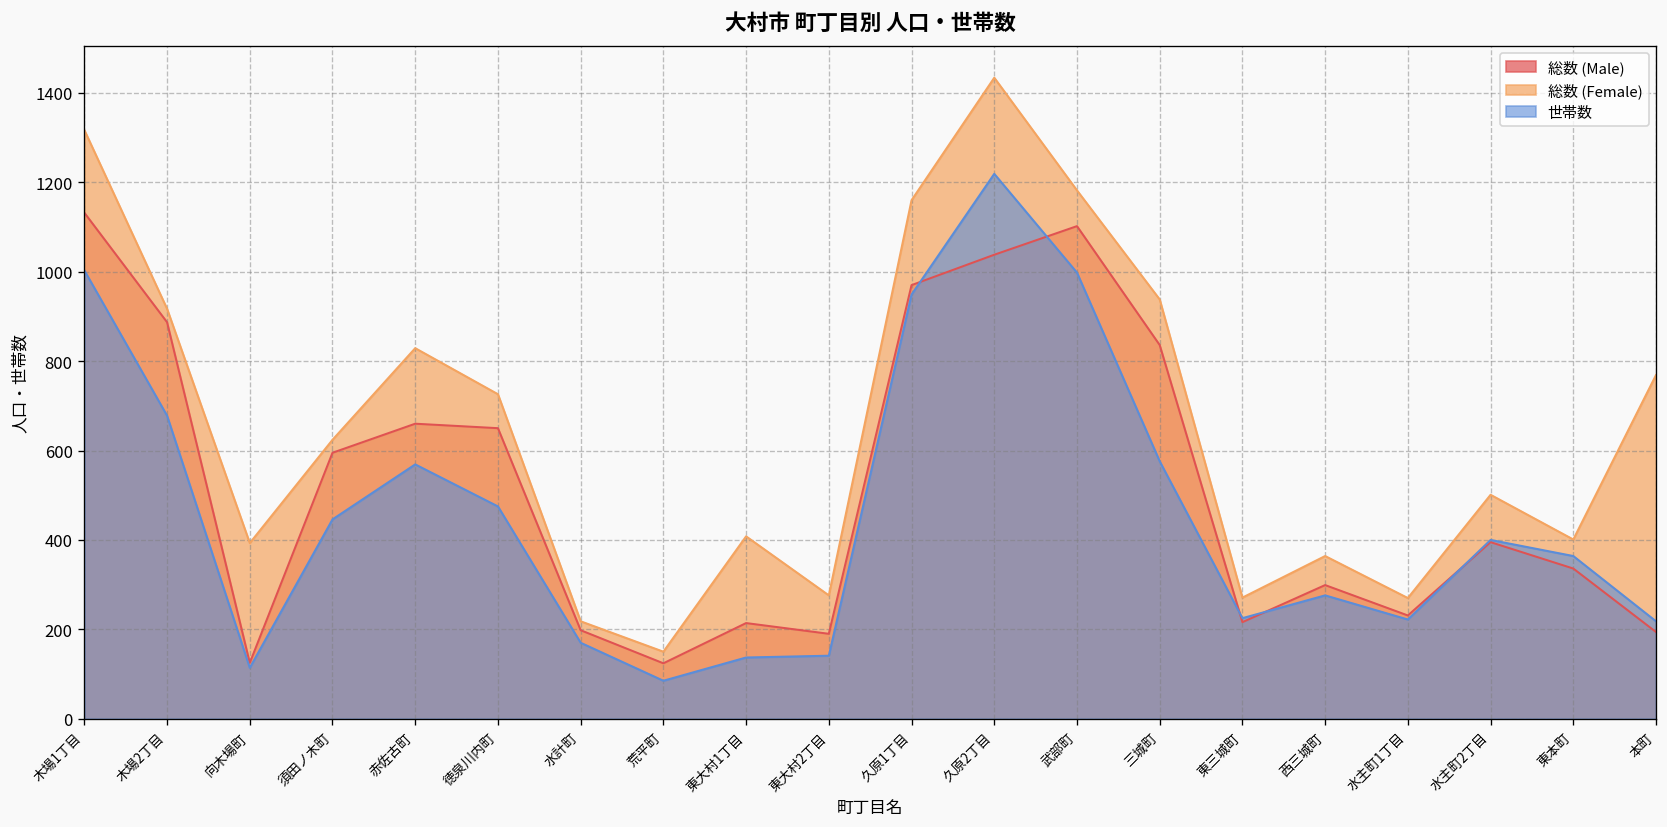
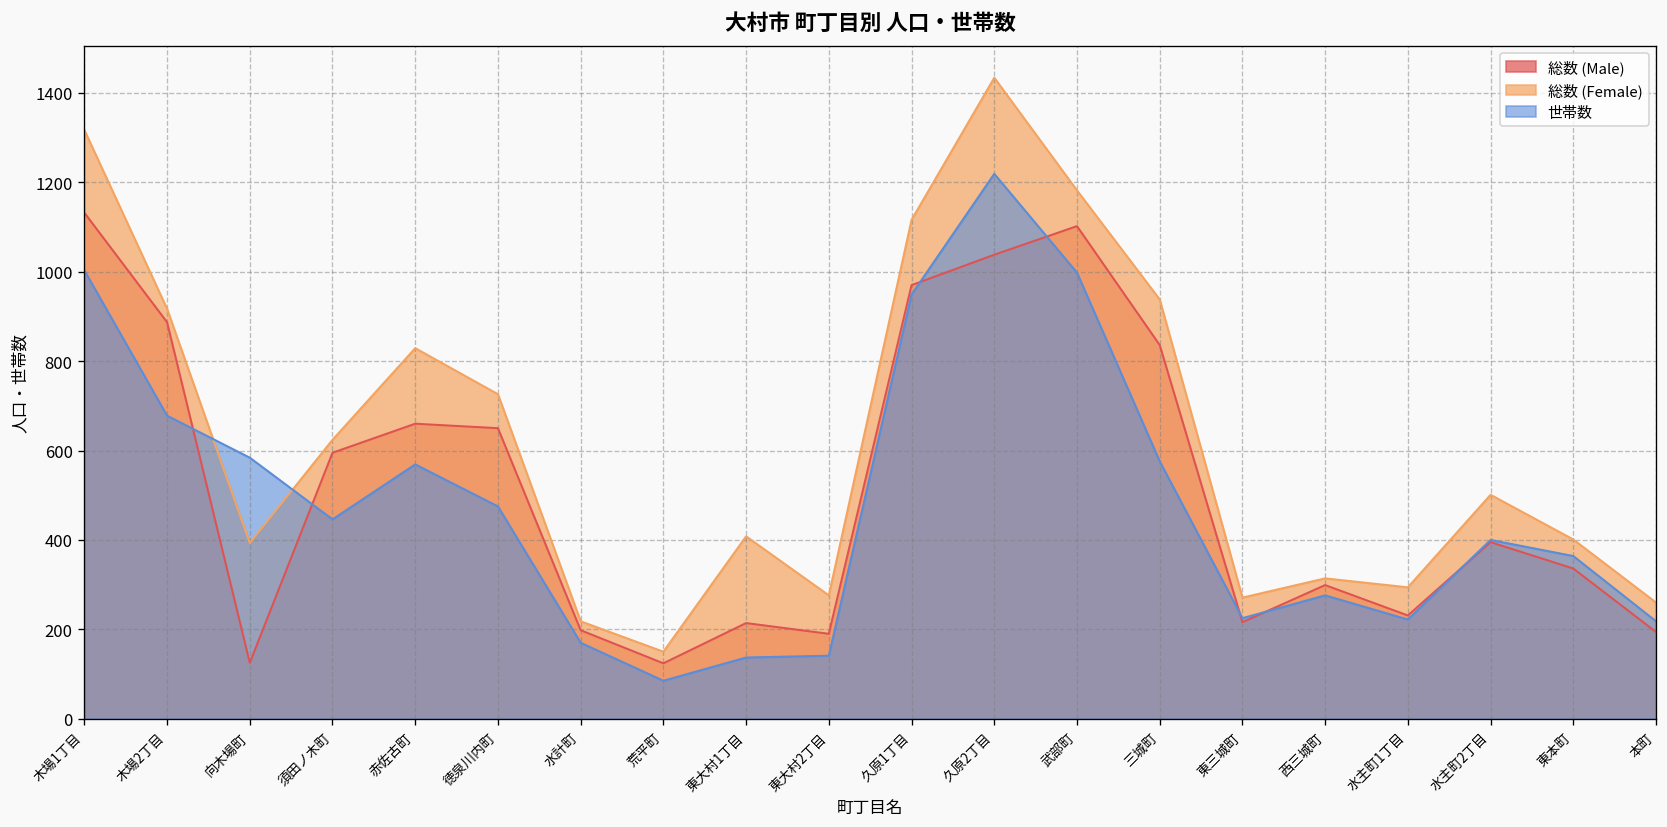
世帯数, 向木場町: 110 -> 580
総数 (Female), 久原1丁目: 1160 -> 1120
総数 (Female), 西三城町: 360 -> 310
総数 (Female), 水主町1丁目: 270 -> 290
総数 (Female), 本町: 770 -> 260
